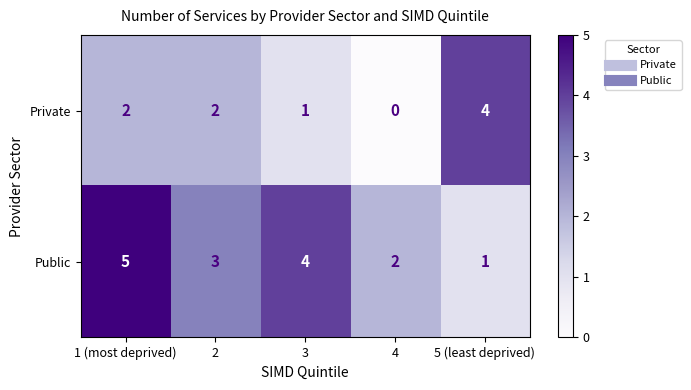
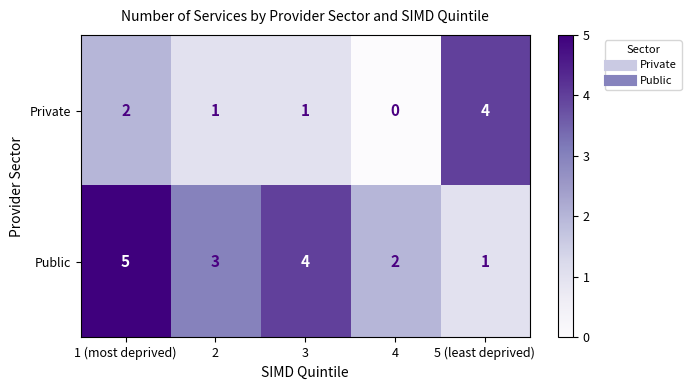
Private, 2: 2 -> 1
